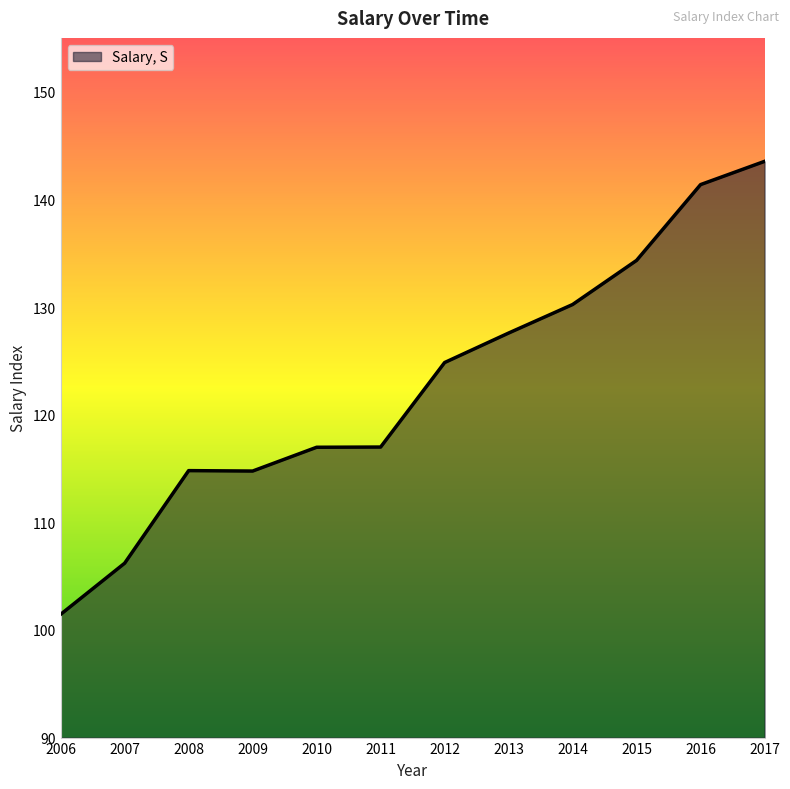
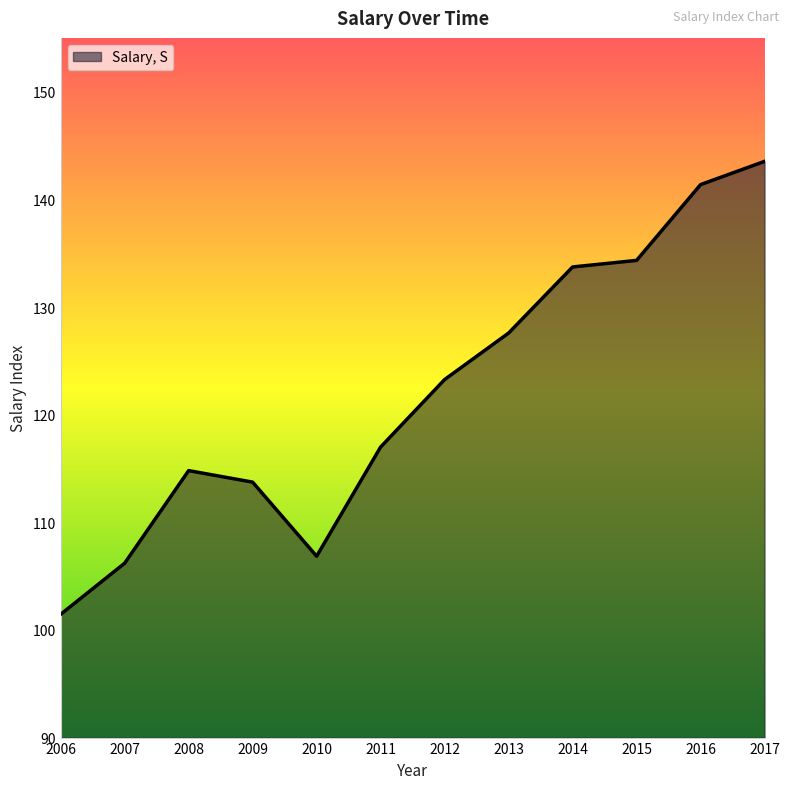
2009: 114.8 -> 113.7
2010: 117.0 -> 106.9
2012: 124.8 -> 123.3
2014: 130.2 -> 133.7
